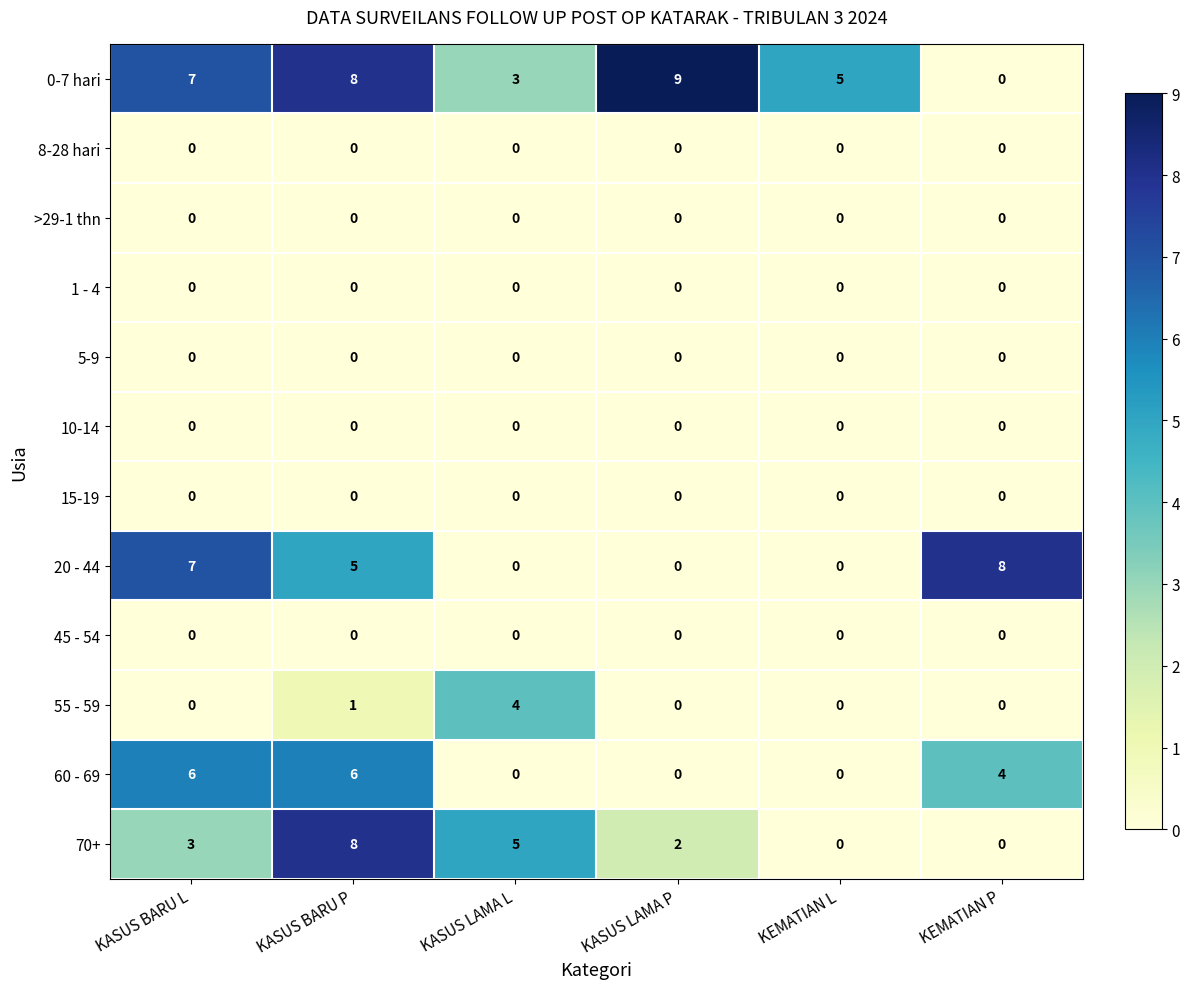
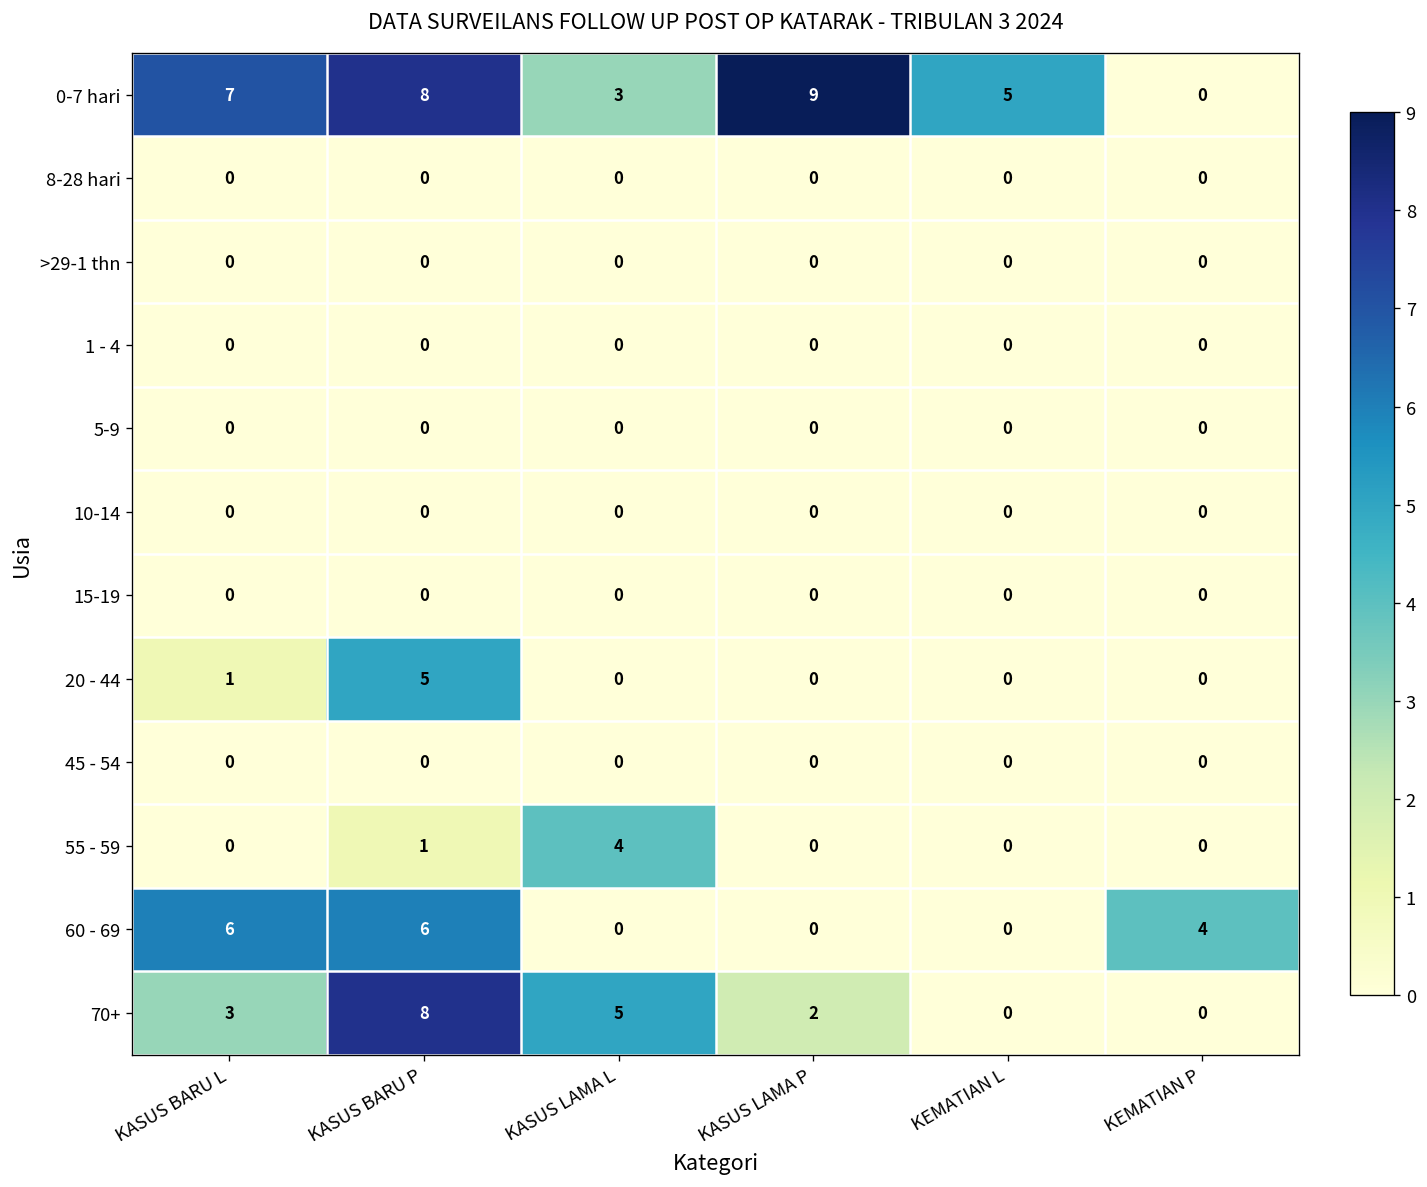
20 - 44, KASUS BARU L: 7 -> 1
20 - 44, KEMATIAN P: 8 -> 0
